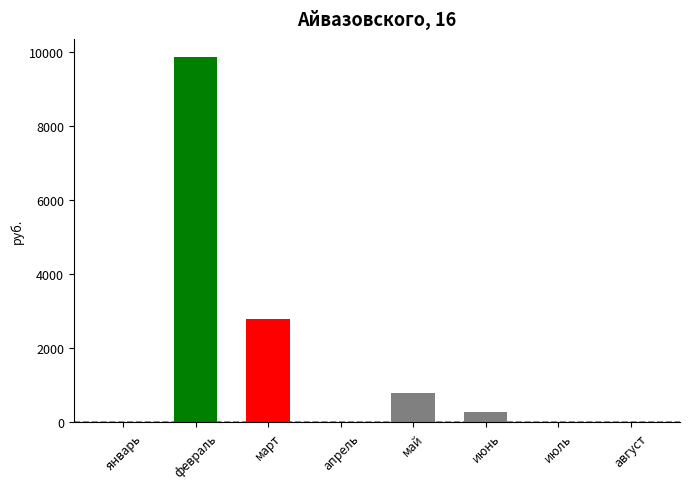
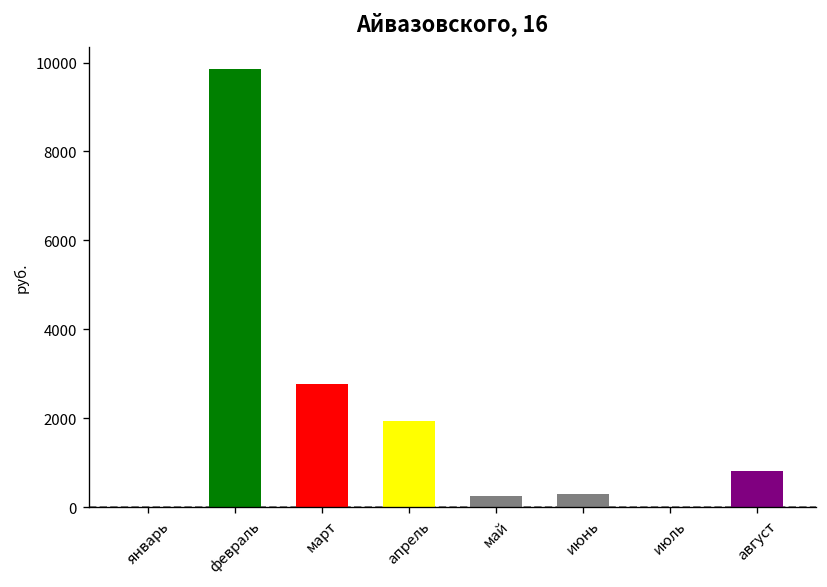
апрель: 0 -> 1900
май: 800 -> 200
август: 0 -> 800
